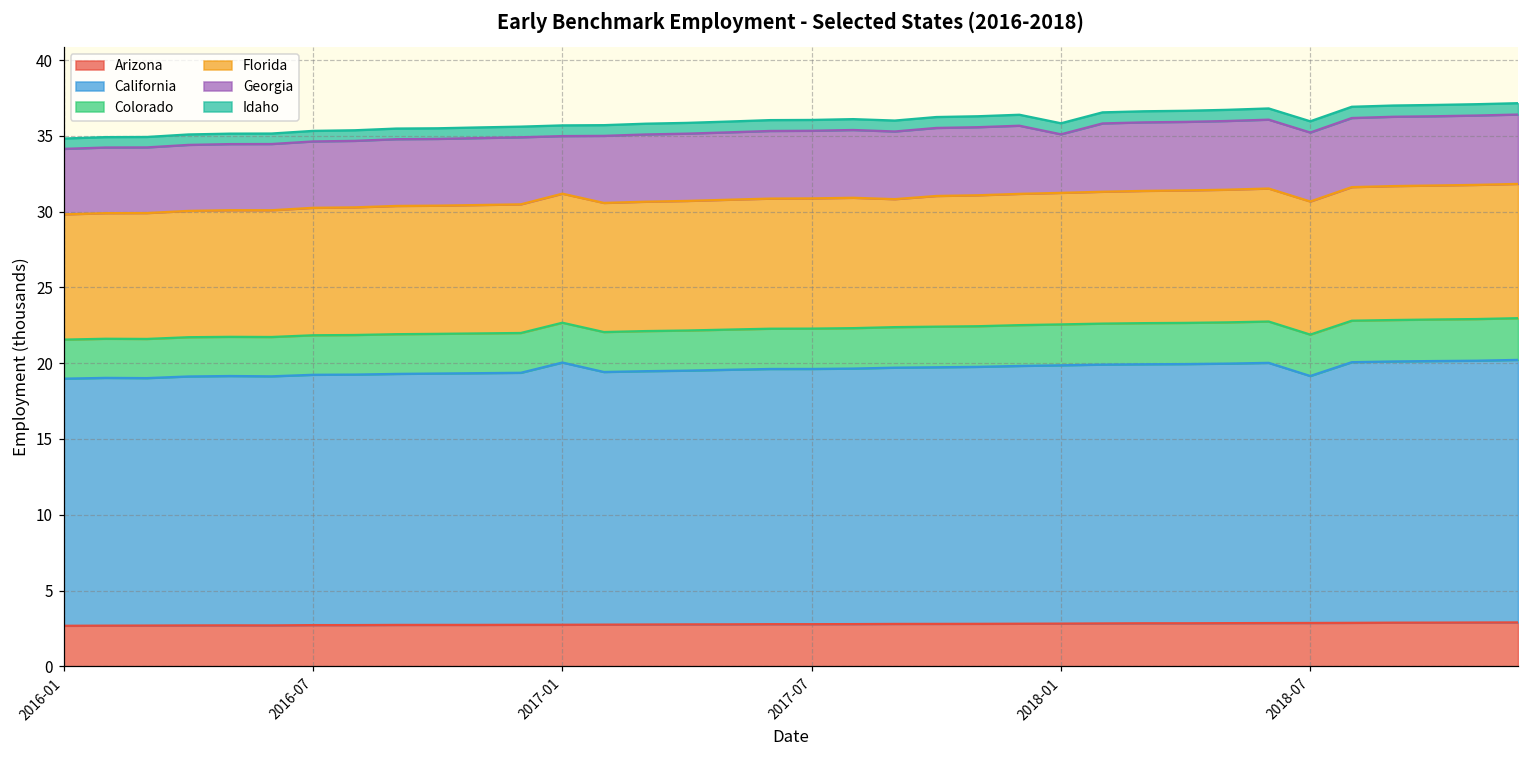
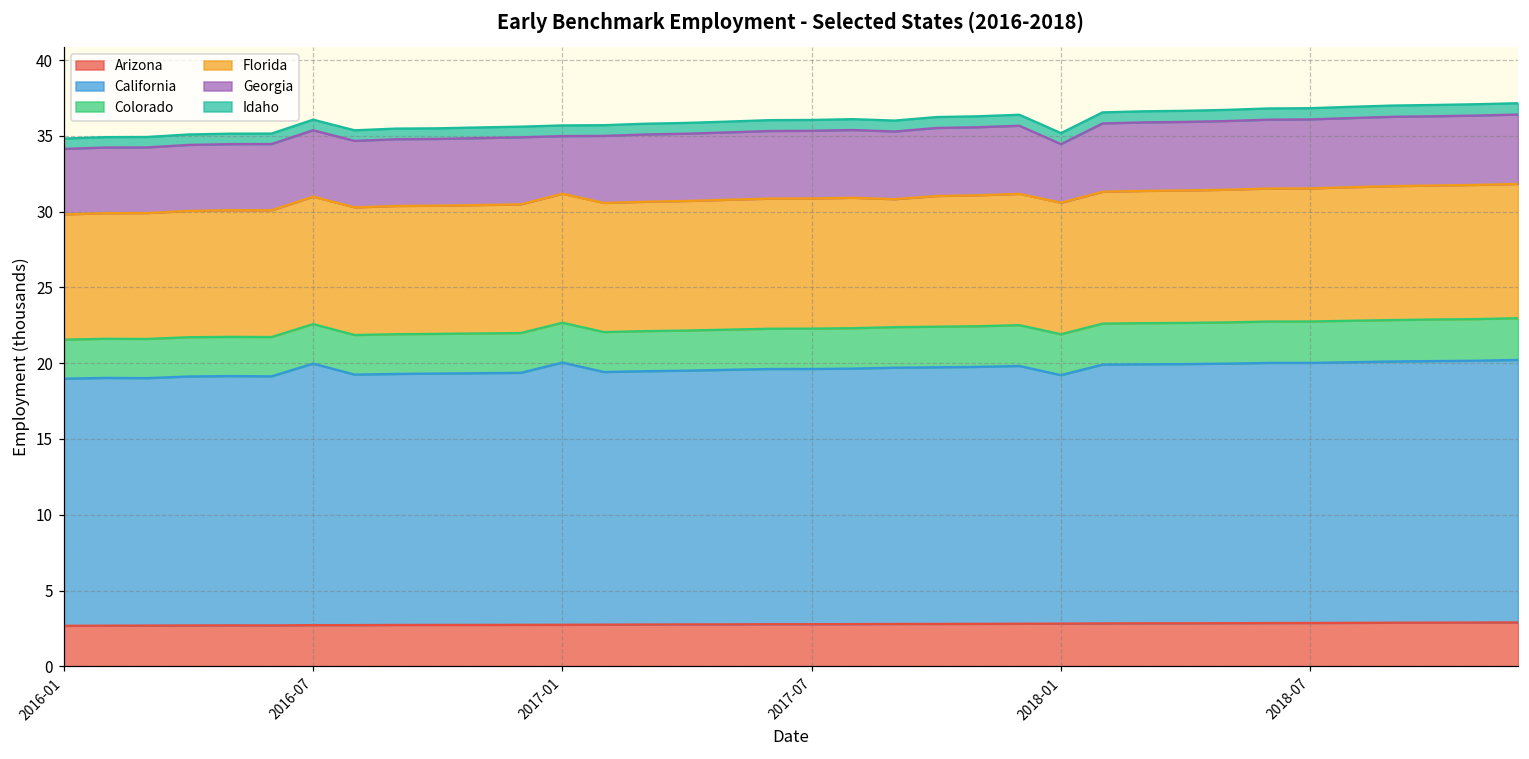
California, 2016-07: 16.5 -> 17.3
California, 2018-01: 17.0 -> 16.4
California, 2018-07: 16.3 -> 17.2
